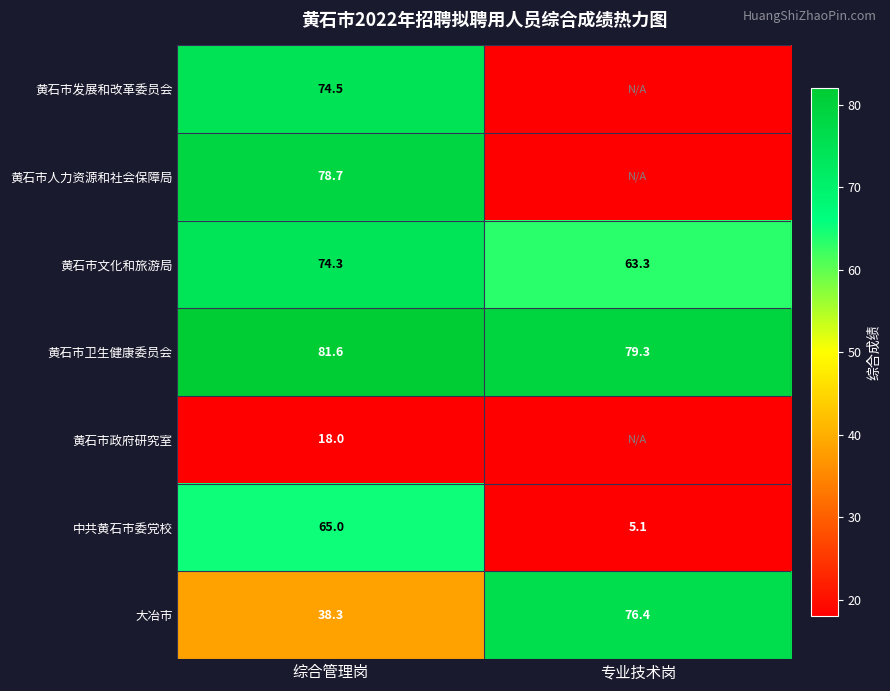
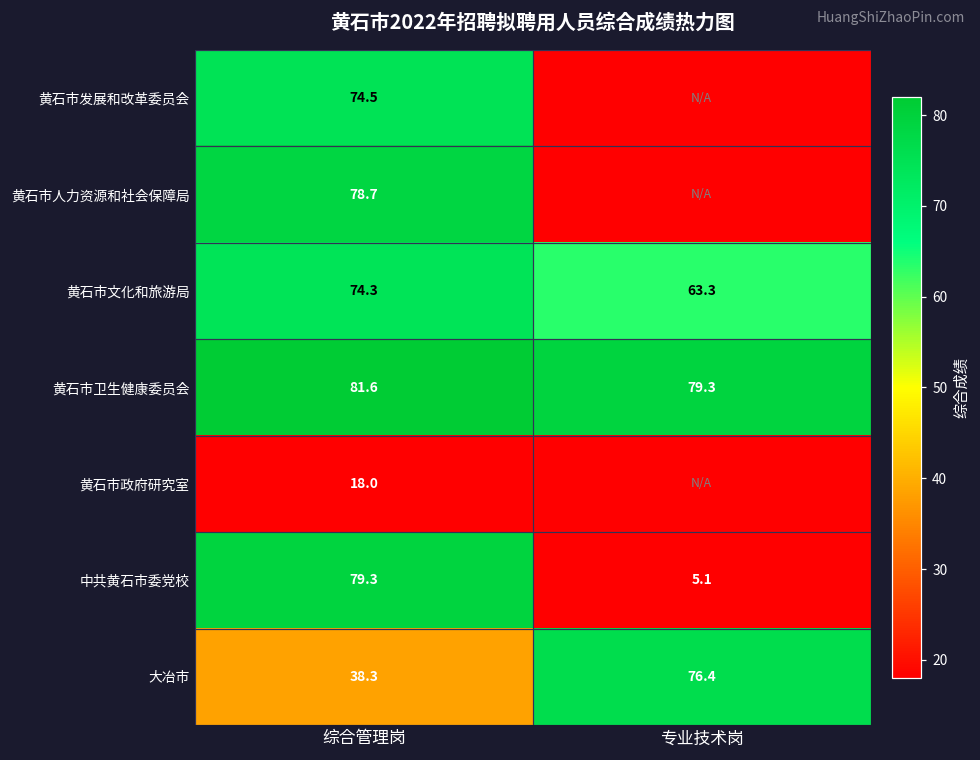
中共黄石市委党校, 综合管理岗: 65.0 -> 79.3
